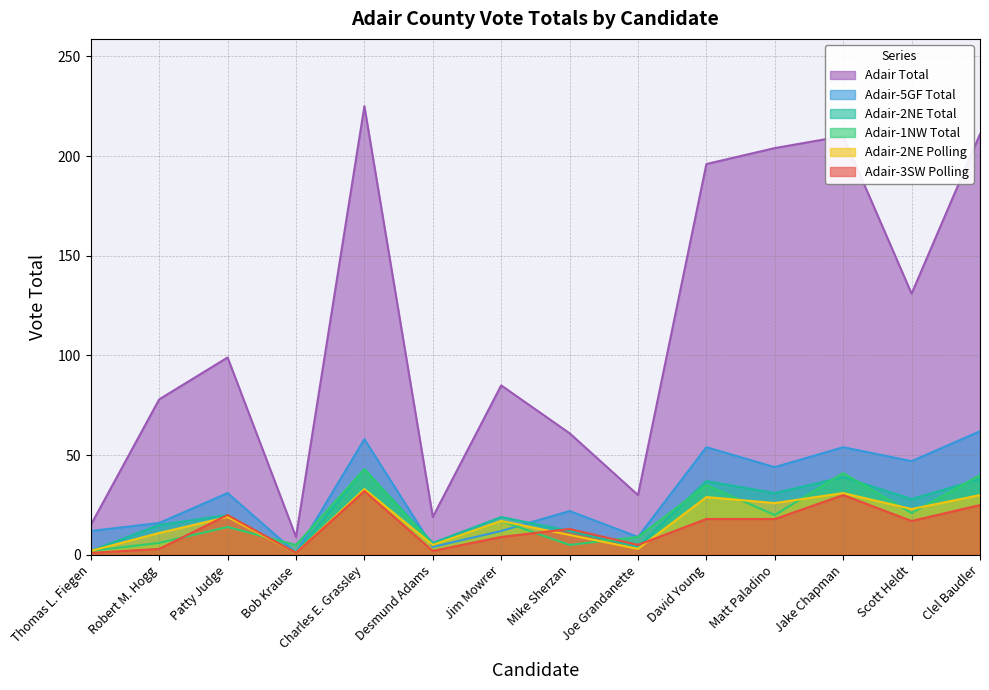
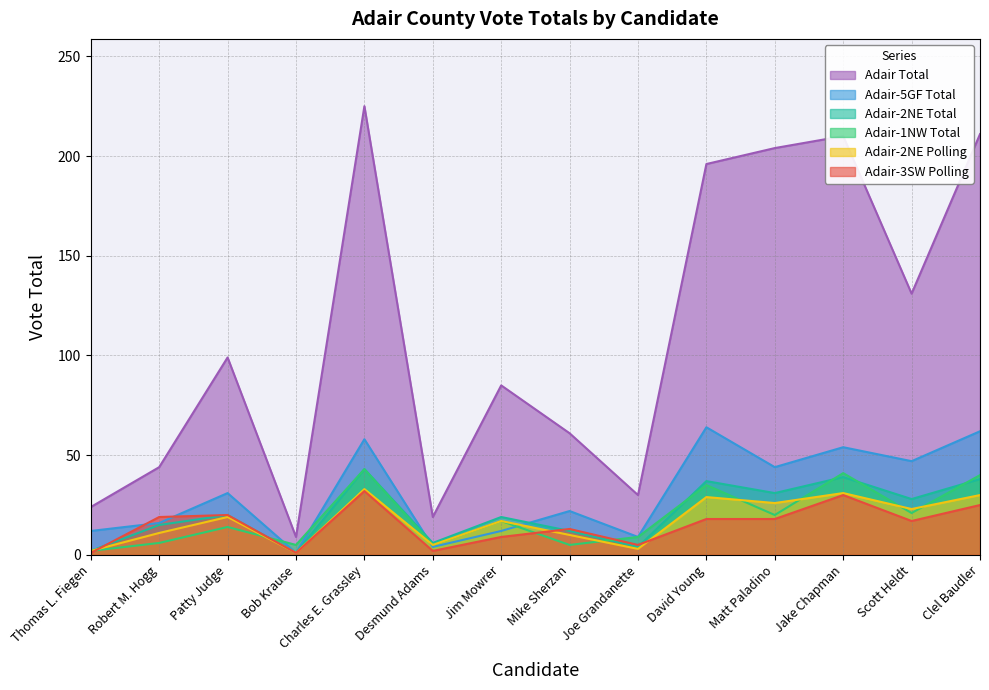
Adair Total, Thomas L. Fiegen: 15 -> 24
Adair Total, Robert M. Hogg: 78 -> 44
Adair-3SW Polling, Robert M. Hogg: 3 -> 19
Adair-5GF Total, David Young: 54 -> 64
